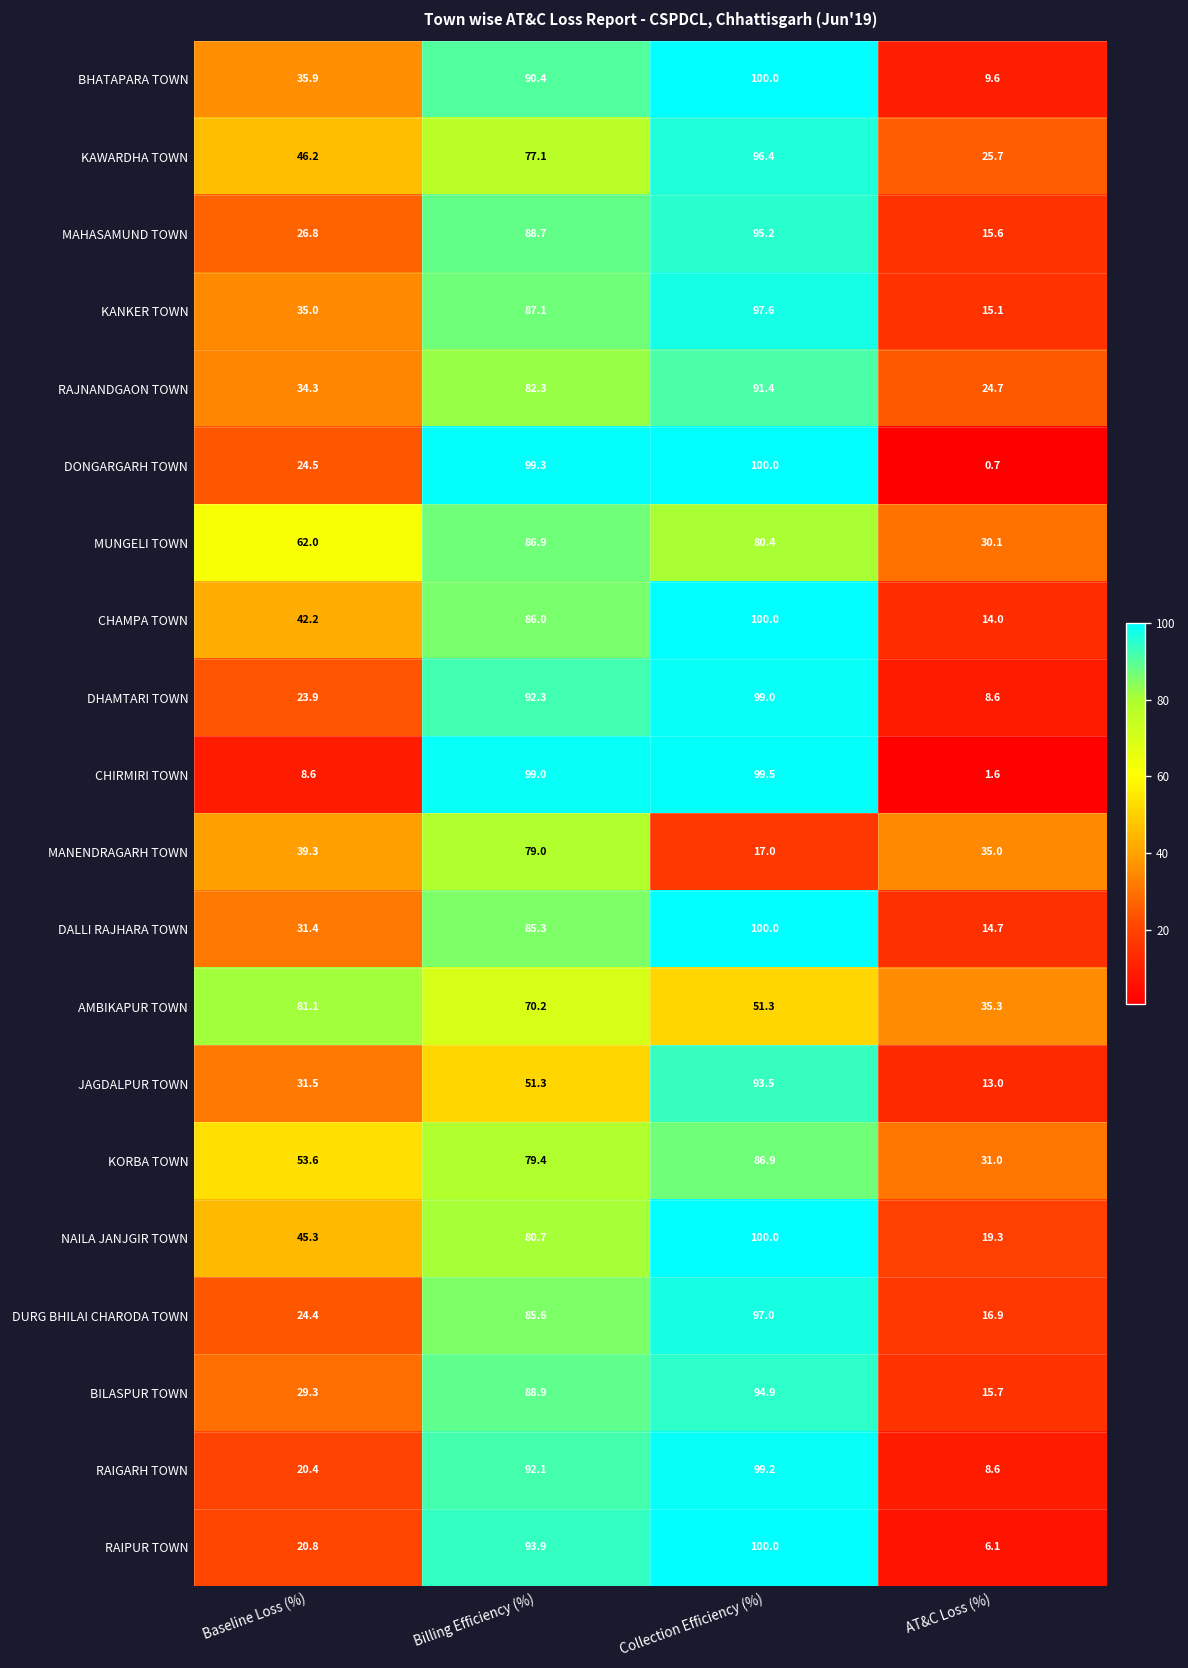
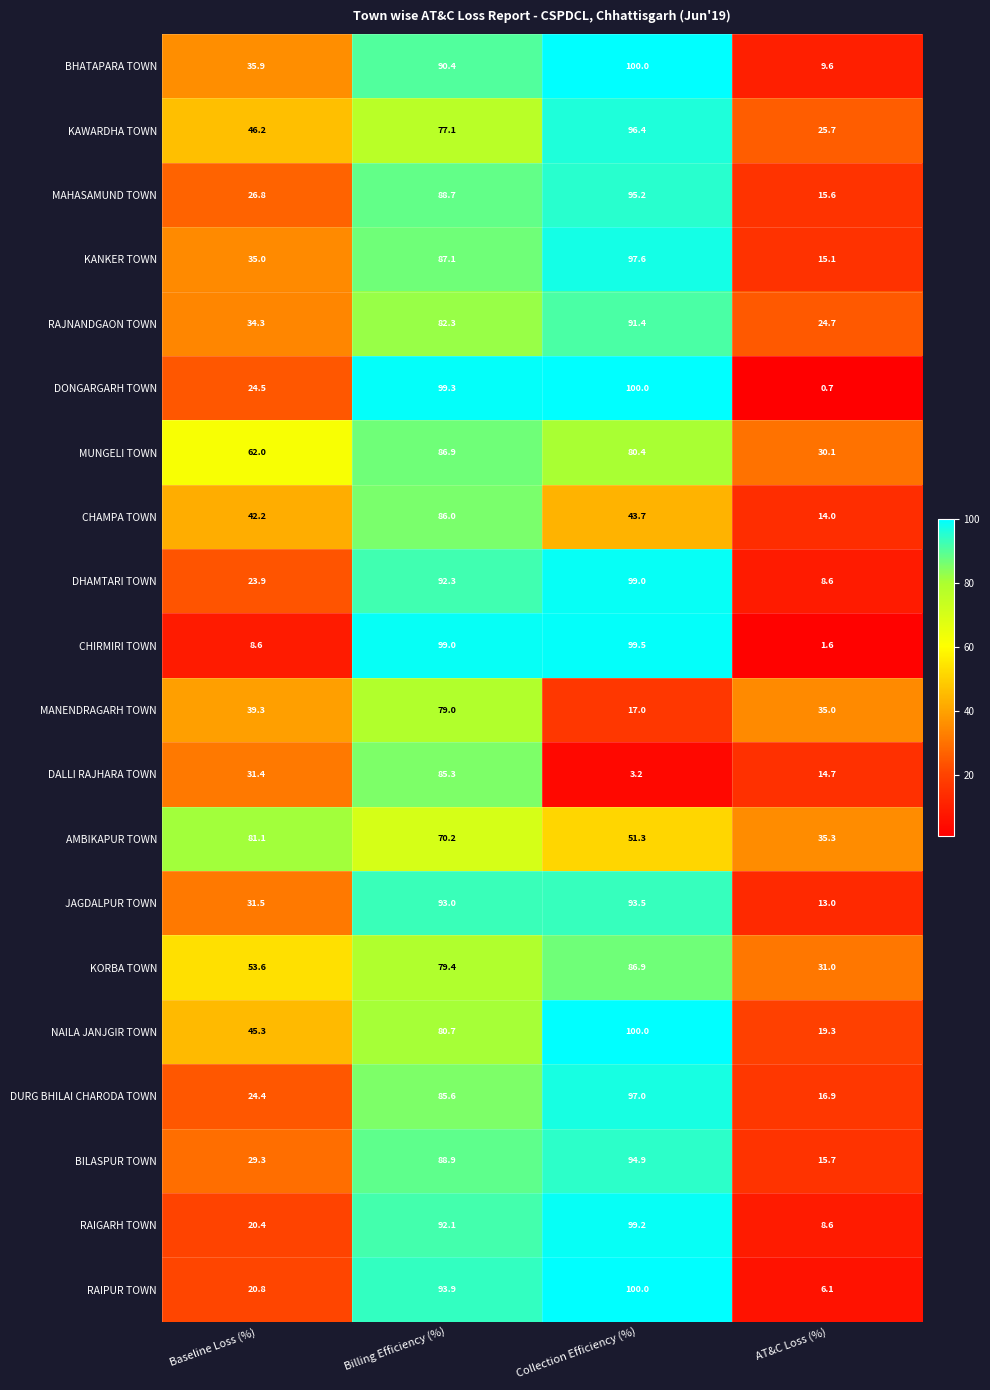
CHAMPA TOWN, Collection Efficiency (%): 100.0 -> 43.7
DALLI RAJHARA TOWN, Collection Efficiency (%): 100.0 -> 3.2
JAGDALPUR TOWN, Billing Efficiency (%): 51.3 -> 93.0
